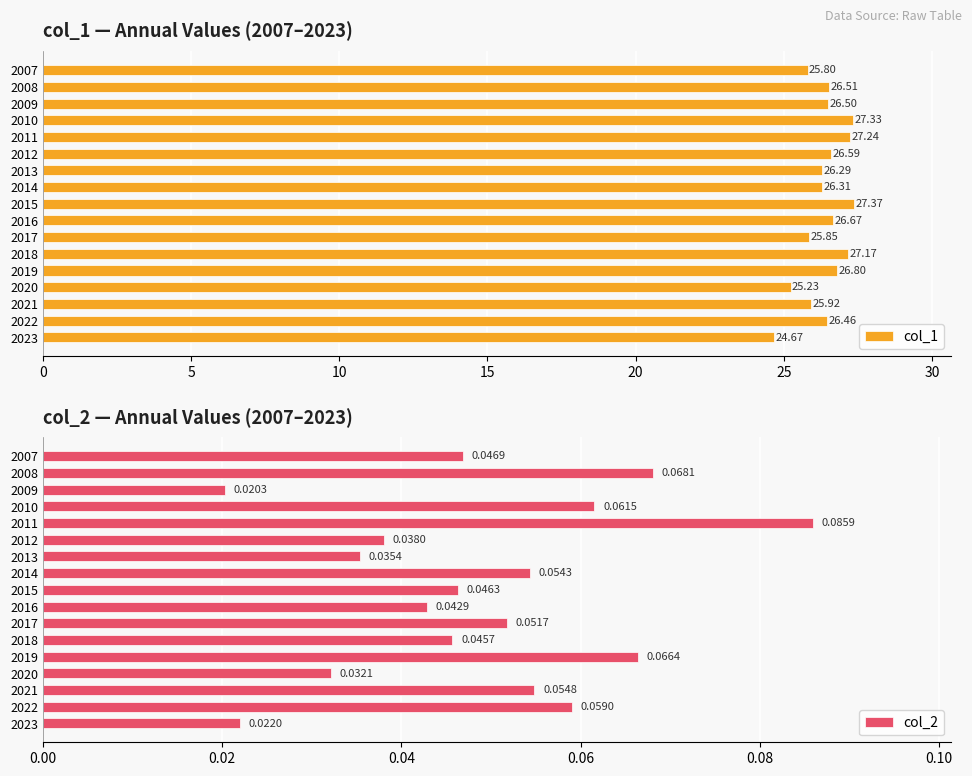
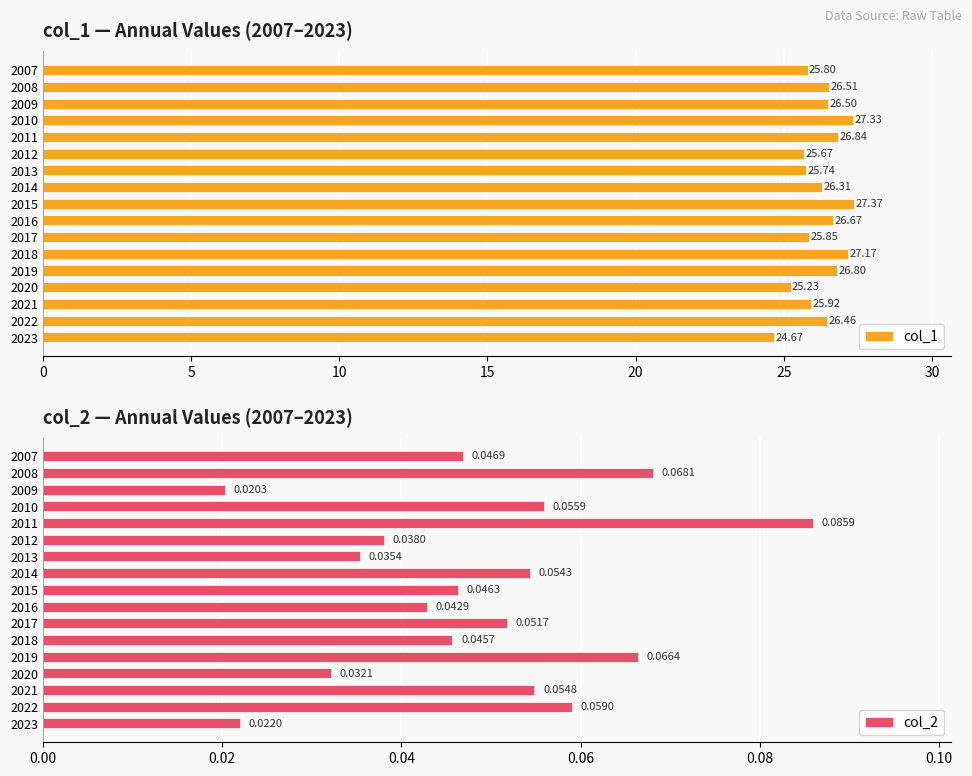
col_1 — Annual Values (2007–2023), 2011: 27.24 -> 26.84
col_1 — Annual Values (2007–2023), 2012: 26.59 -> 25.67
col_1 — Annual Values (2007–2023), 2013: 26.29 -> 25.74
col_2 — Annual Values (2007–2023), 2010: 0.0615 -> 0.0559
